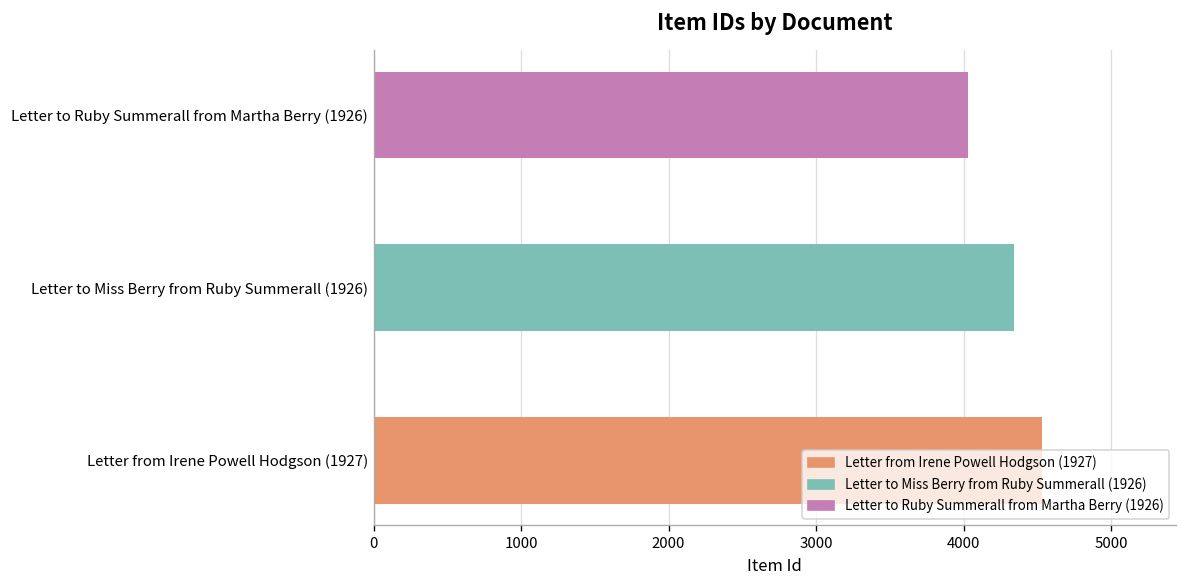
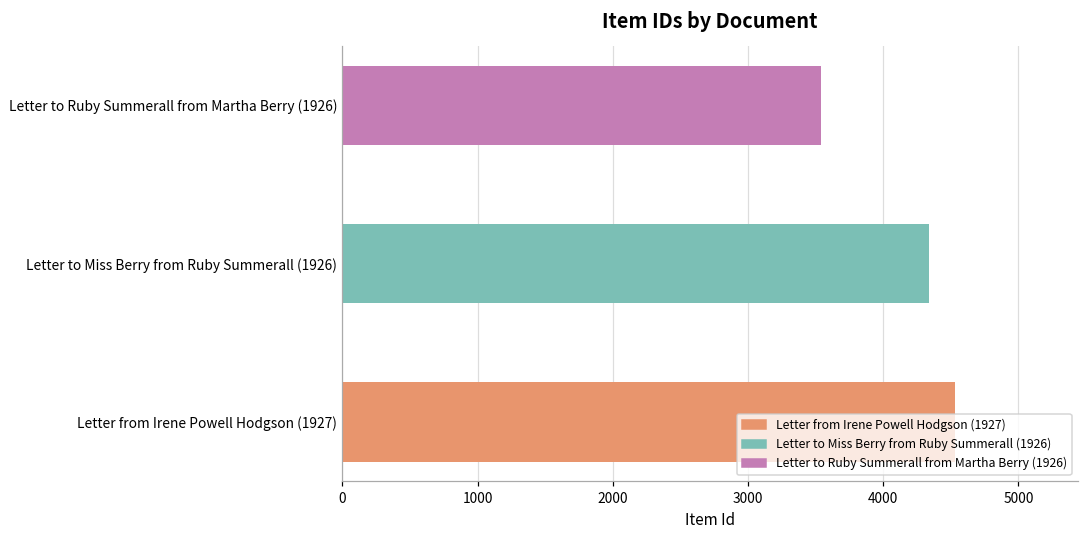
Letter to Ruby Summerall from Martha Berry (1926): 4030 -> 3540
